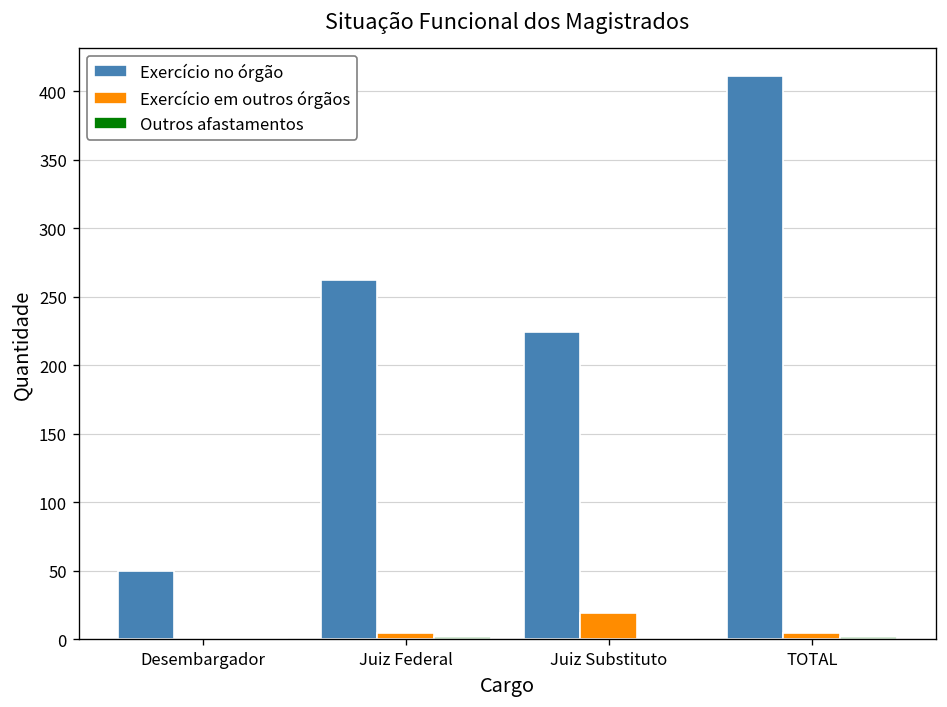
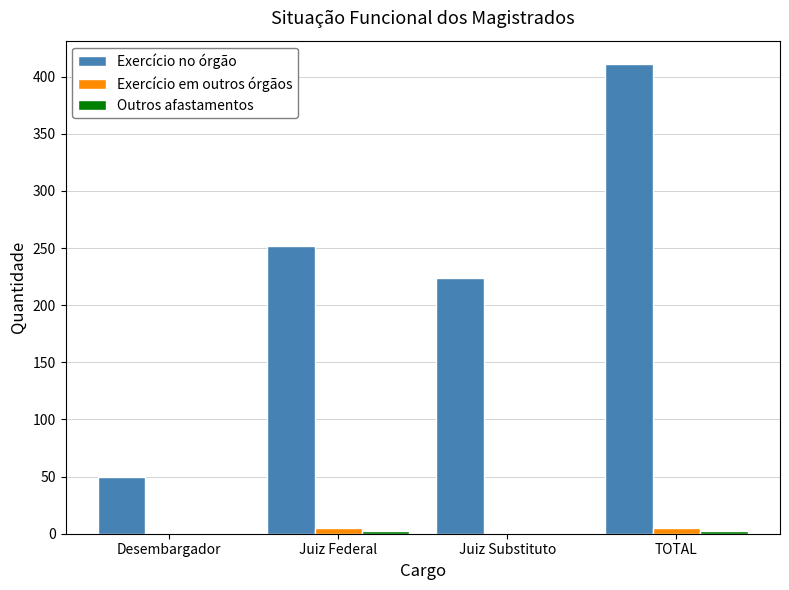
Exercício no órgão, Juiz Federal: 262 -> 252
Exercício em outros órgãos, Juiz Substituto: 19 -> 0
